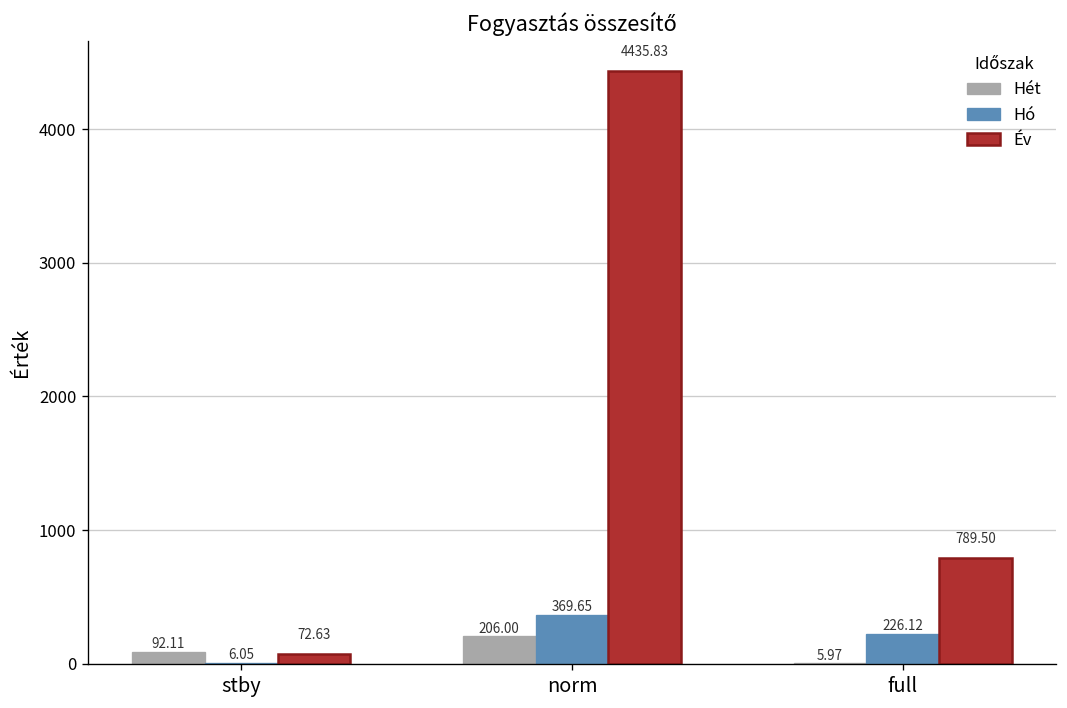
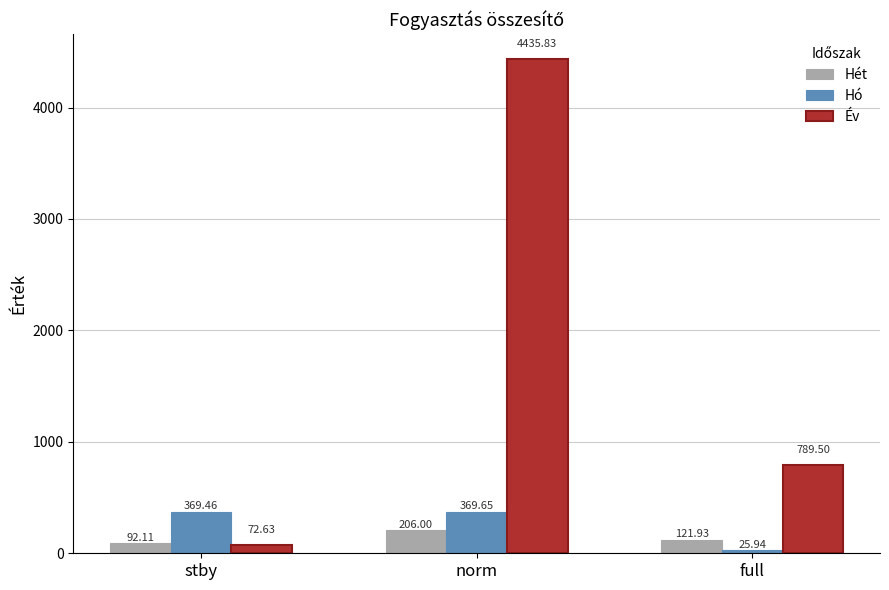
Hó, stby: 6.05 -> 369.46
Hét, full: 5.97 -> 121.93
Hó, full: 226.12 -> 25.94
